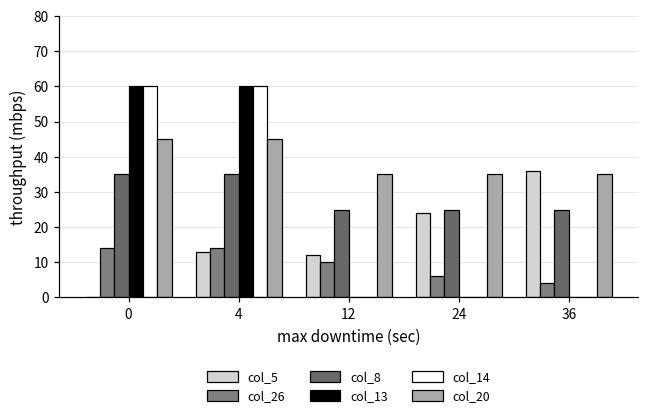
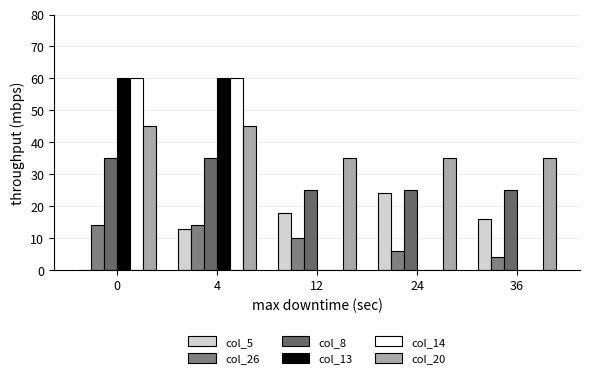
col_5, 12: 12 -> 18
col_5, 36: 36 -> 16
